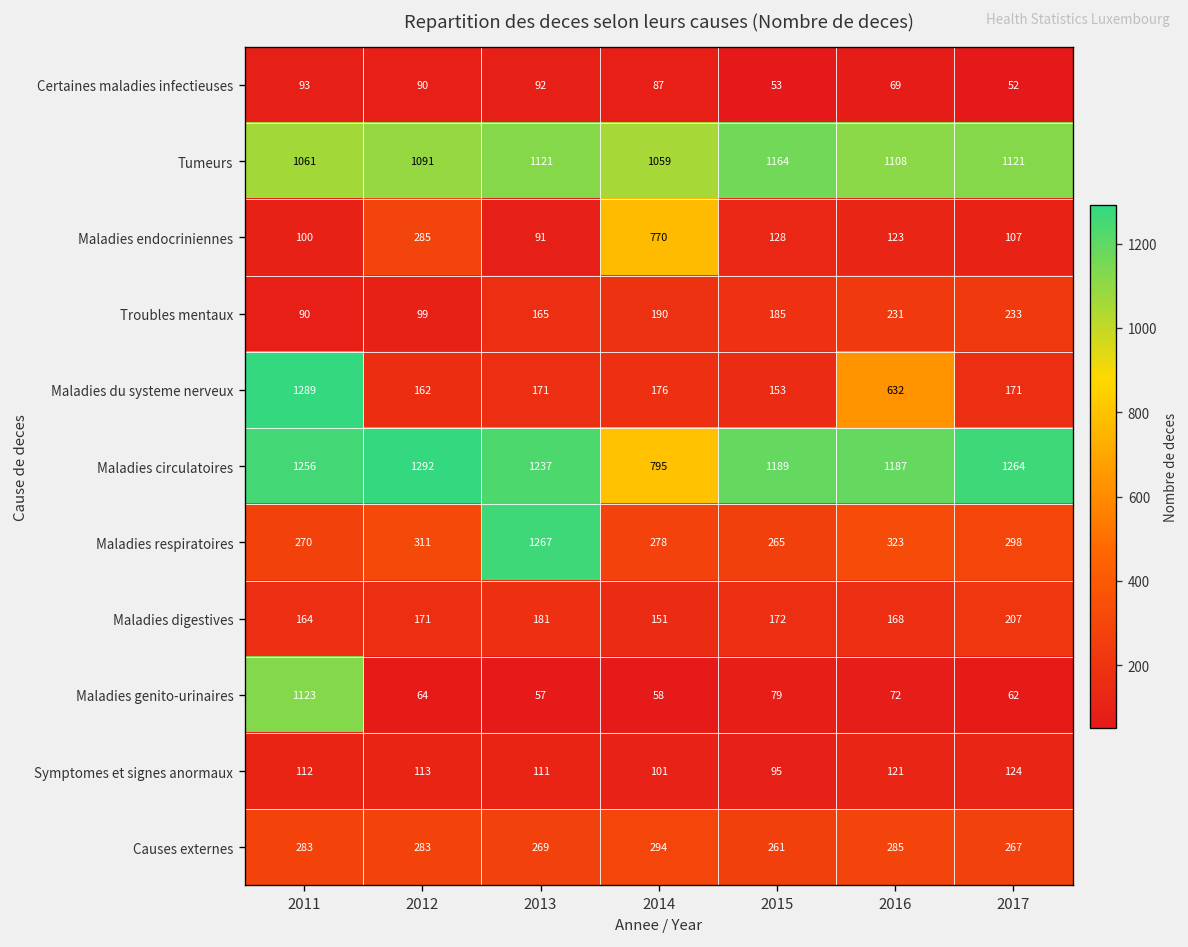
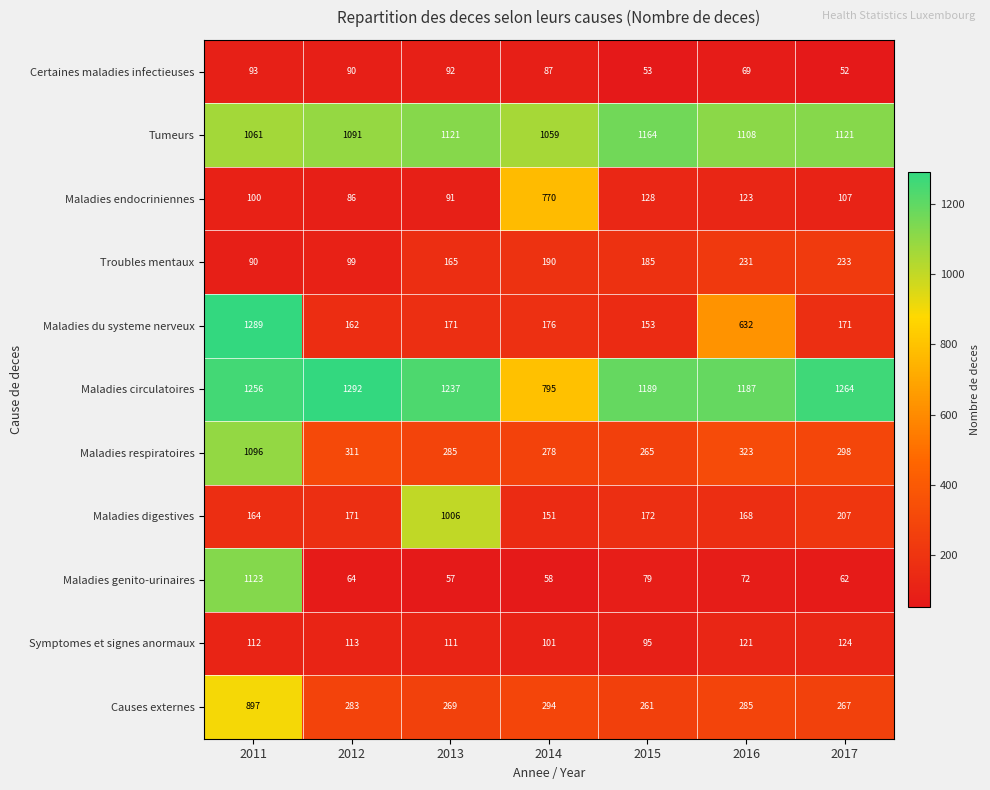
Maladies endocriniennes, 2012: 285 -> 86
Maladies respiratoires, 2011: 270 -> 1096
Maladies respiratoires, 2013: 1267 -> 285
Maladies digestives, 2013: 181 -> 1006
Causes externes, 2011: 283 -> 897
